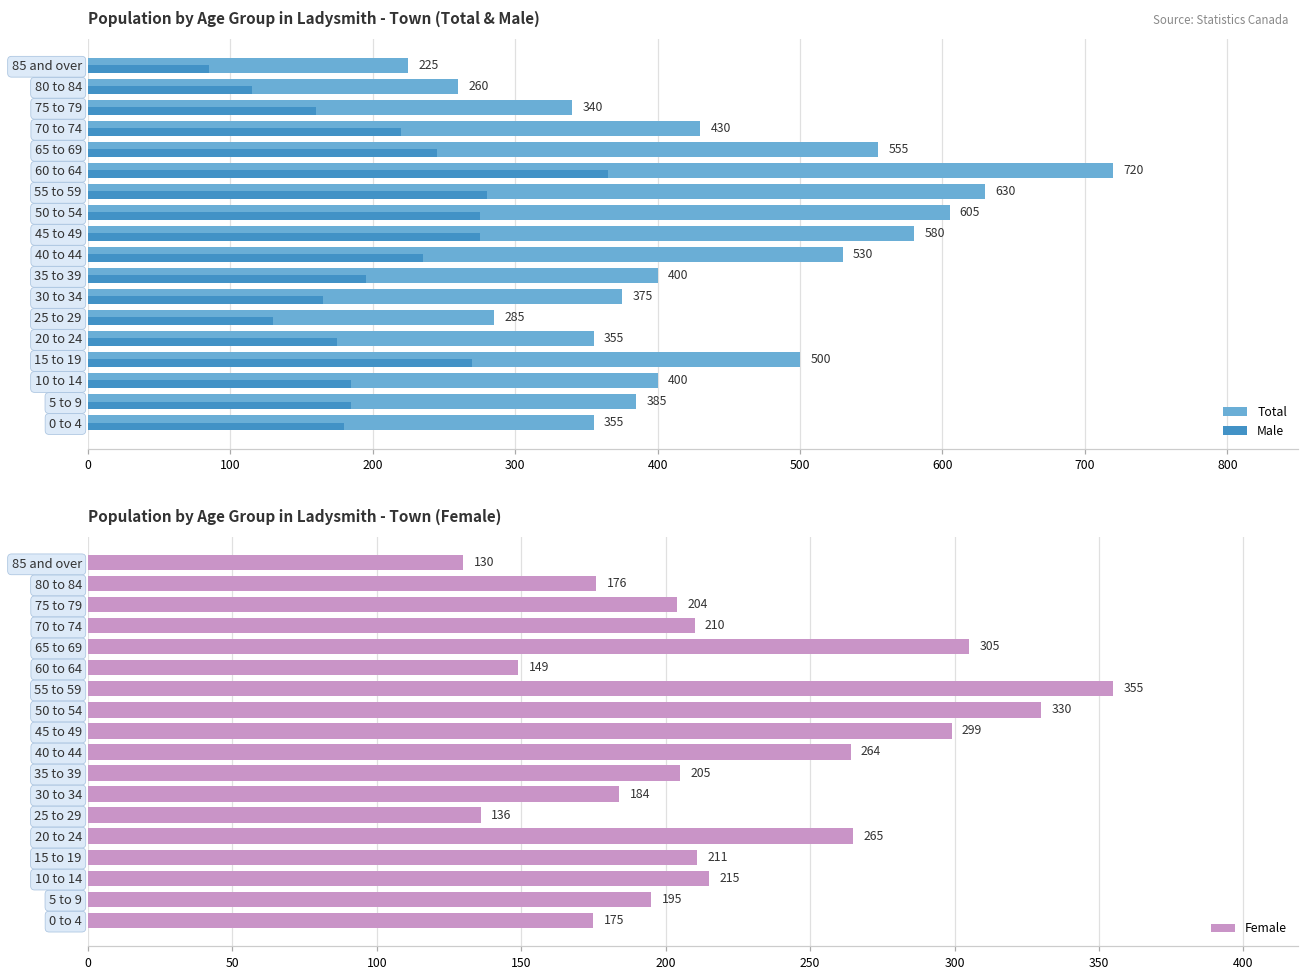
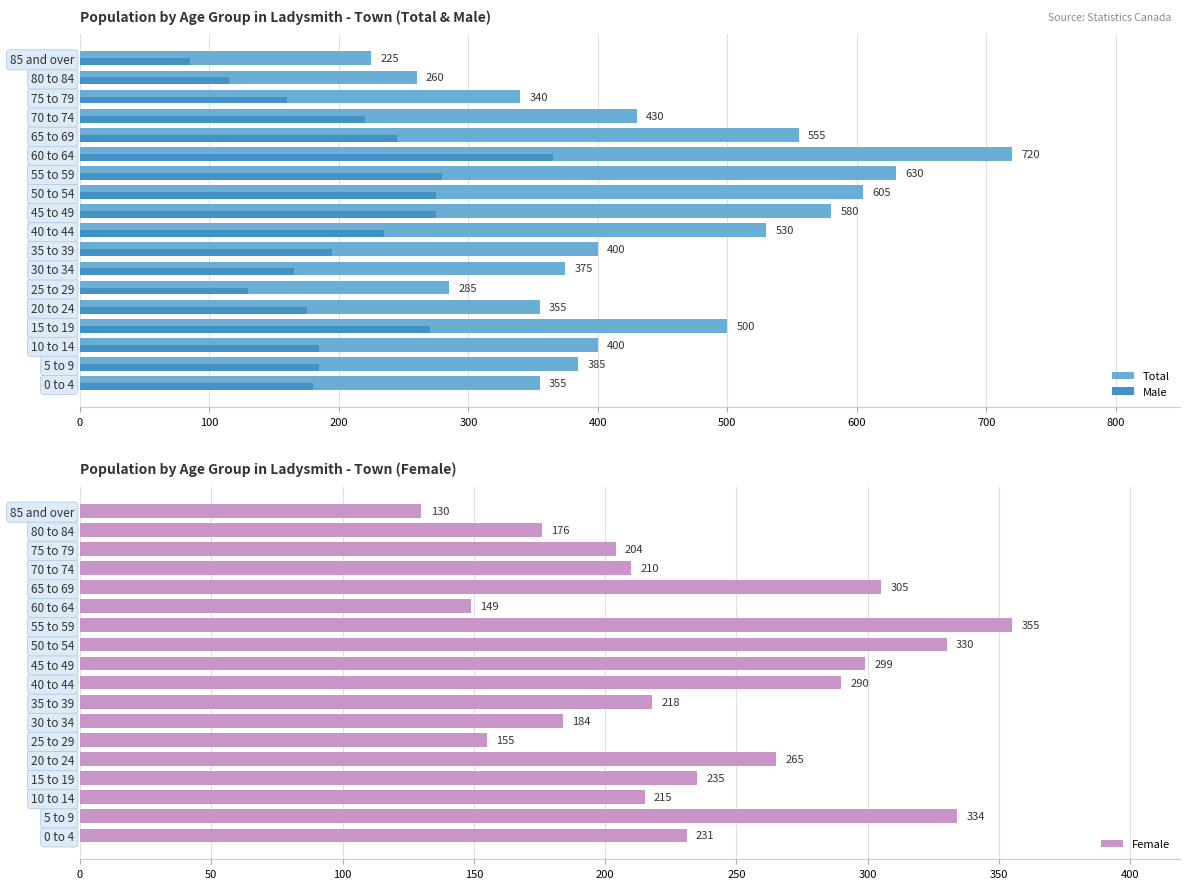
Population by Age Group in Ladysmith - Town (Female), 40 to 44: 264 -> 290
Population by Age Group in Ladysmith - Town (Female), 35 to 39: 205 -> 218
Population by Age Group in Ladysmith - Town (Female), 25 to 29: 136 -> 155
Population by Age Group in Ladysmith - Town (Female), 15 to 19: 211 -> 235
Population by Age Group in Ladysmith - Town (Female), 5 to 9: 195 -> 334
Population by Age Group in Ladysmith - Town (Female), 0 to 4: 175 -> 231
